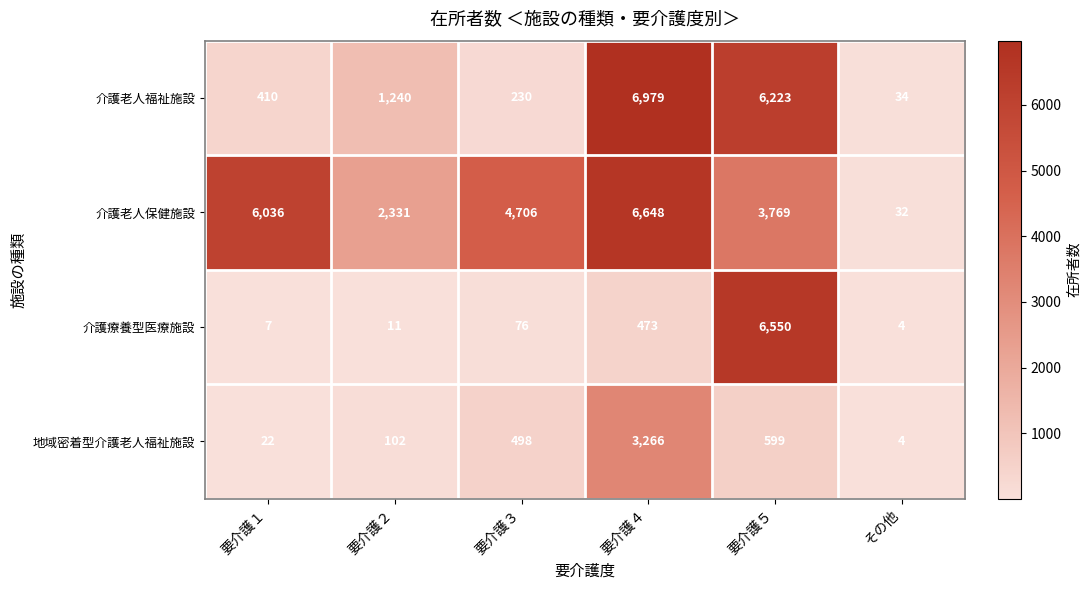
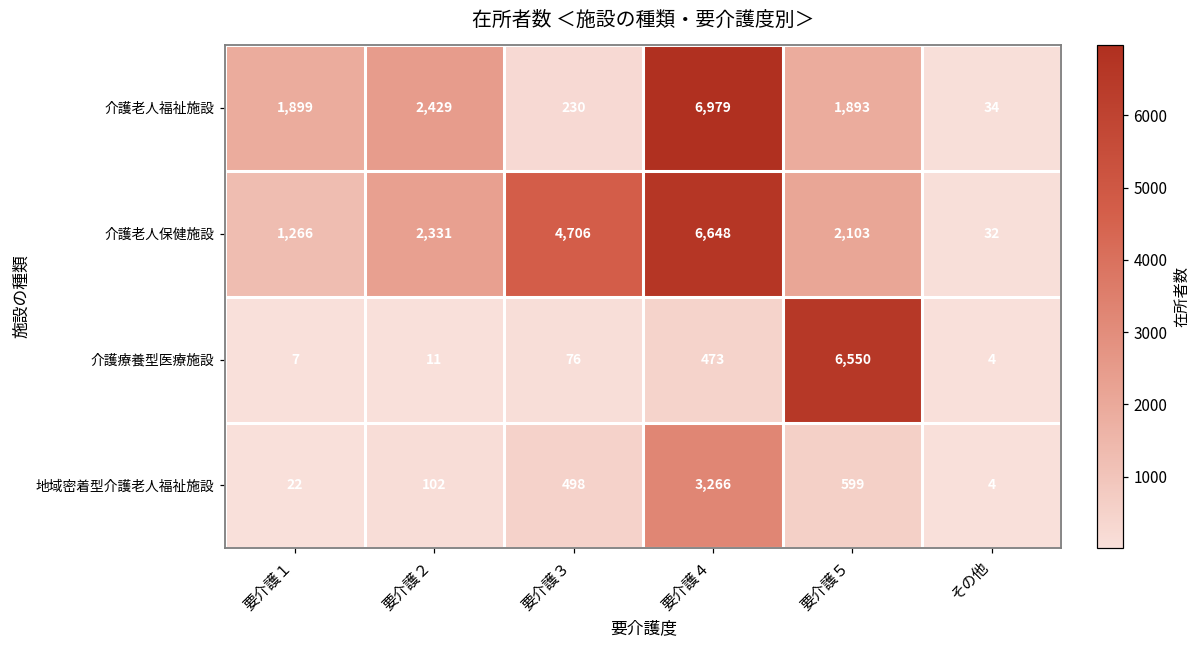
介護老人福祉施設, 要介護１: 410 -> 1,899
介護老人福祉施設, 要介護２: 1,240 -> 2,429
介護老人福祉施設, 要介護５: 6,223 -> 1,893
介護老人保健施設, 要介護１: 6,036 -> 1,266
介護老人保健施設, 要介護５: 3,769 -> 2,103
